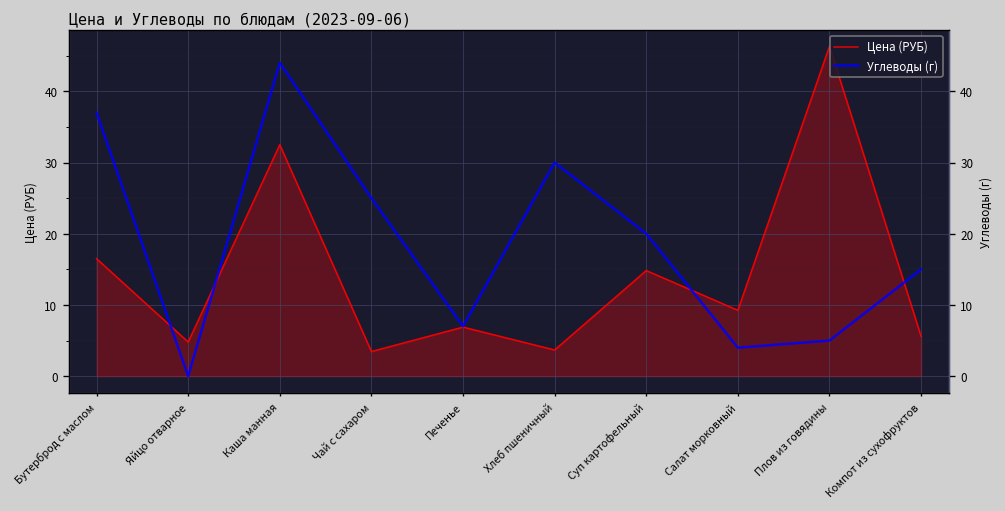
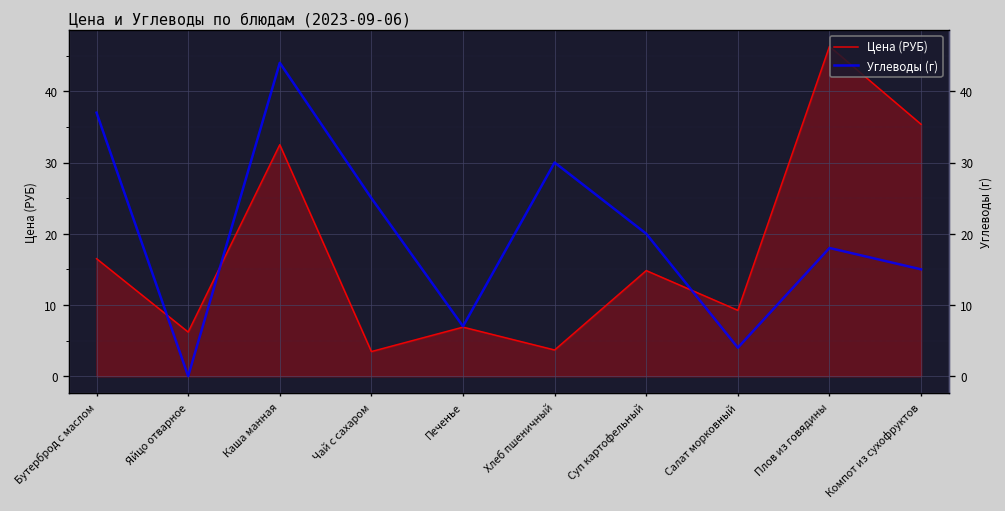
Цена (РУБ), Яйцо отварное: 5 -> 6
Углеводы (г), Плов из говядины: 5 -> 18
Цена (РУБ), Компот из сухофруктов: 6 -> 35
